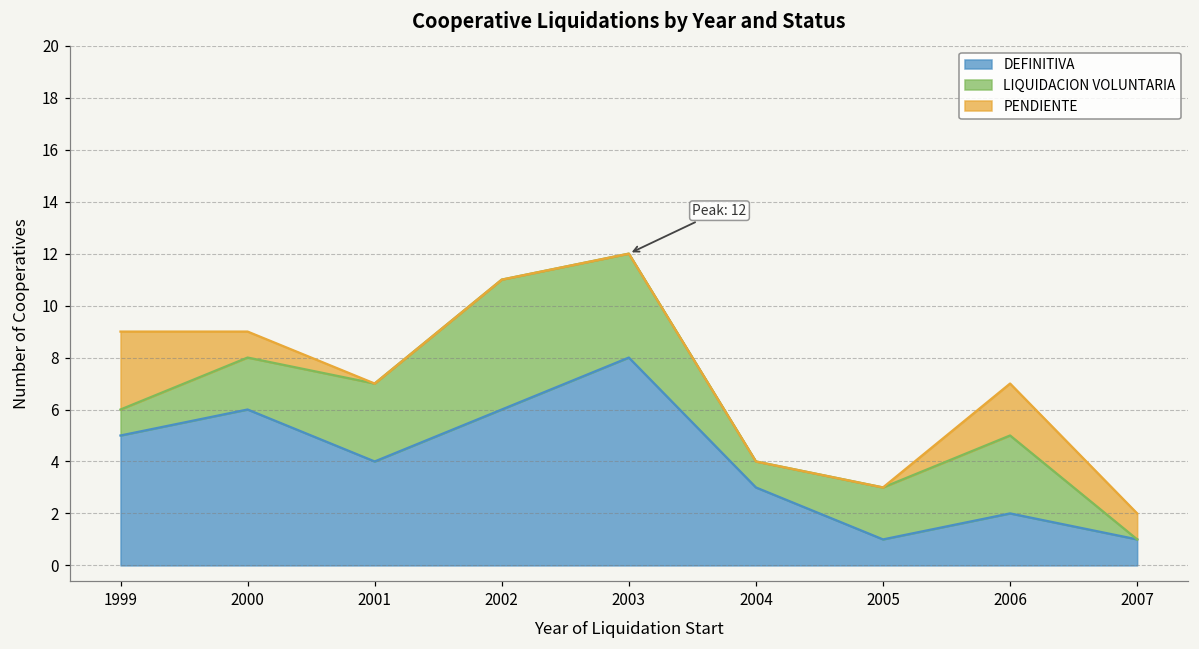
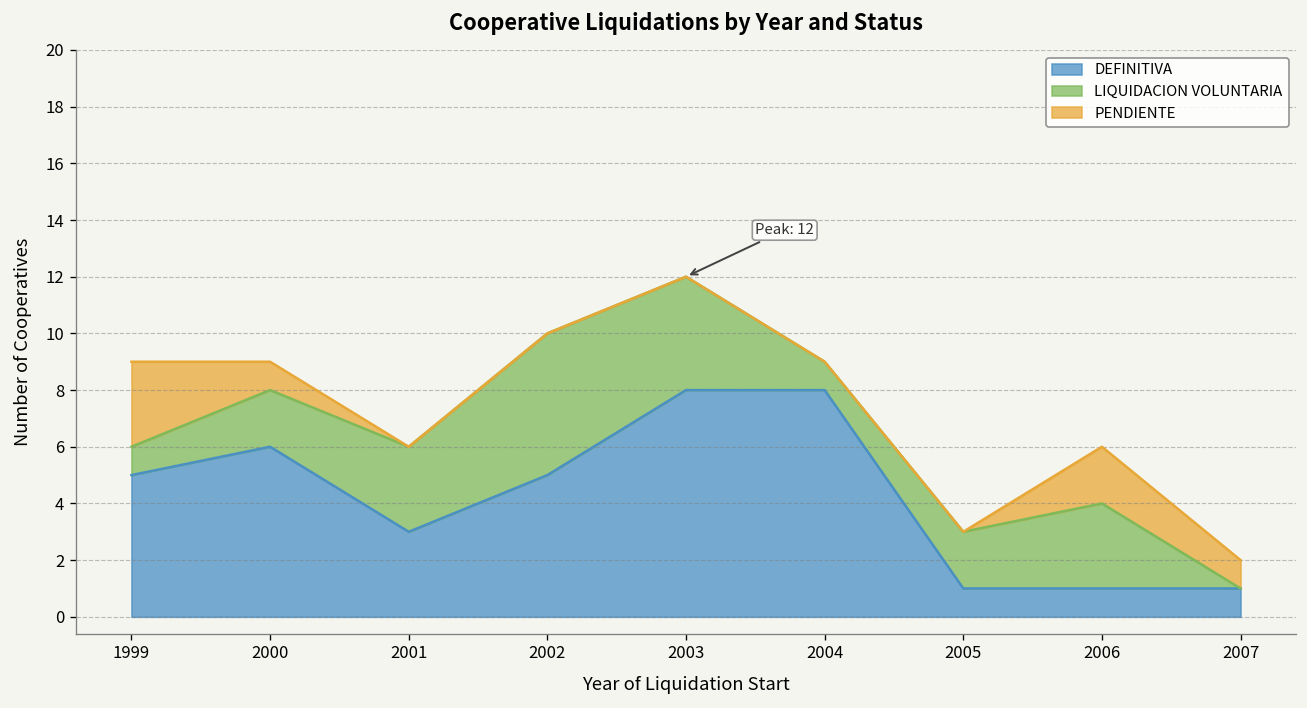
DEFINITIVA, 2001: 4 -> 3
DEFINITIVA, 2002: 6 -> 5
DEFINITIVA, 2004: 3 -> 8
DEFINITIVA, 2006: 2 -> 1
